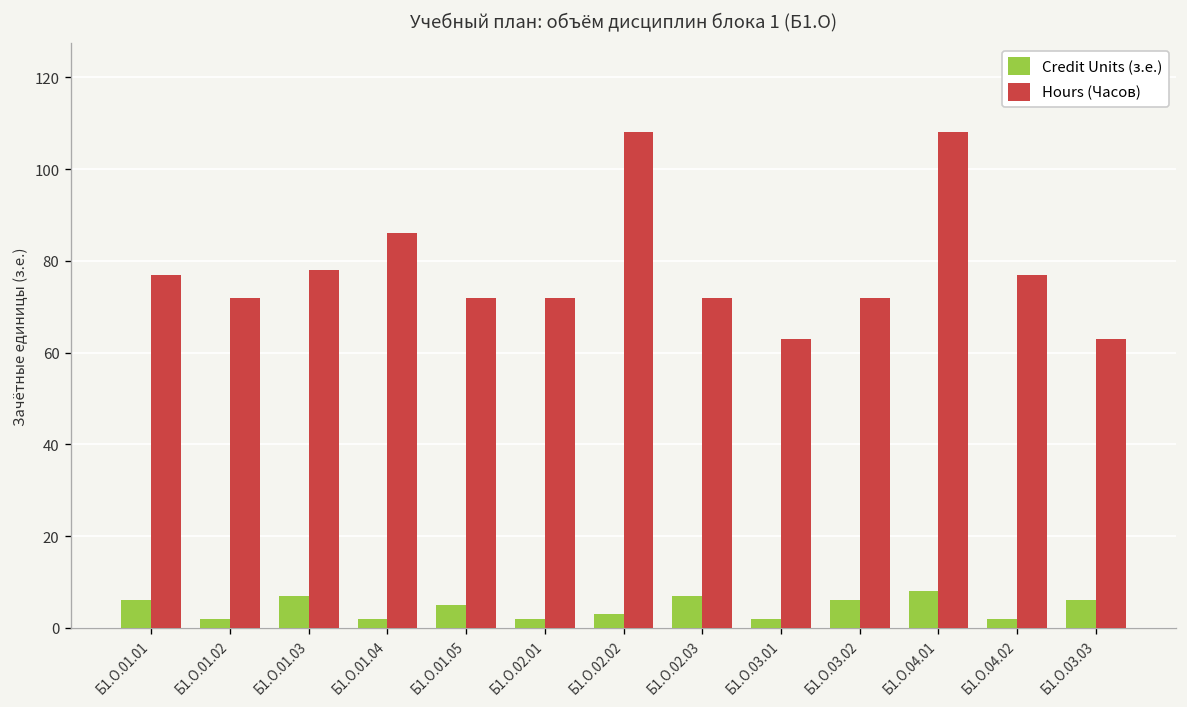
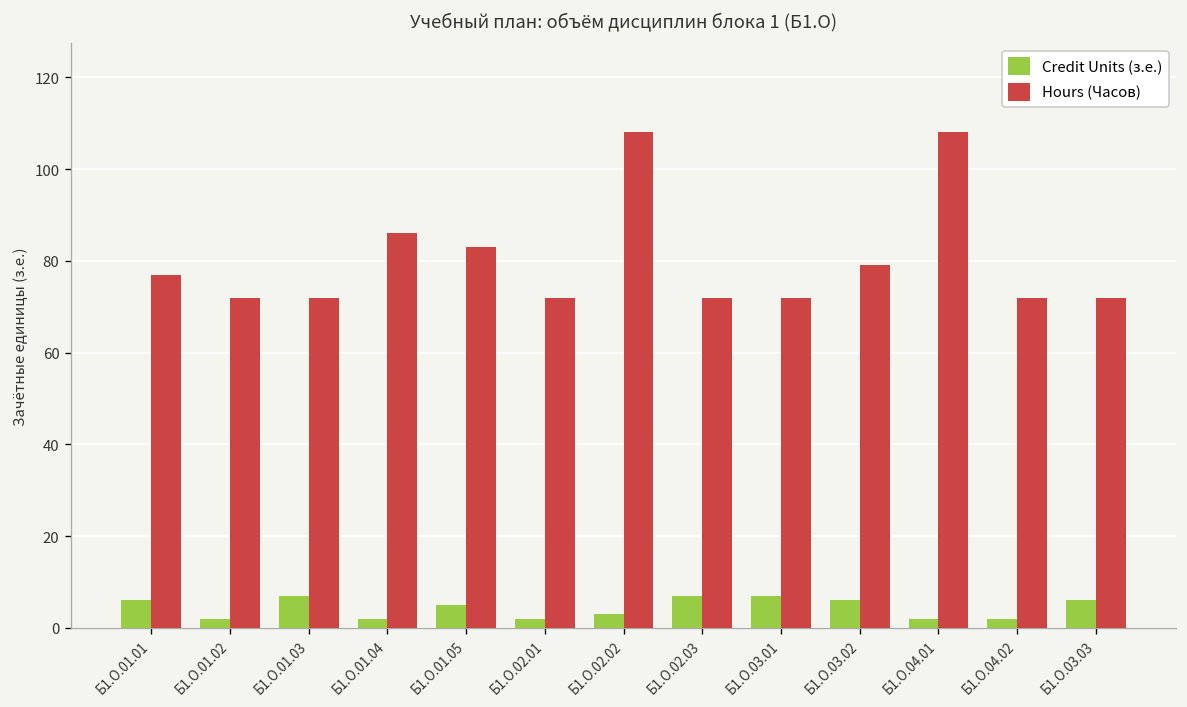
Hours (Часов), Б1.О.01.03: 78 -> 72
Hours (Часов), Б1.О.01.05: 72 -> 83
Credit Units (з.е.), Б1.О.03.01: 2 -> 7
Hours (Часов), Б1.О.03.01: 63 -> 72
Hours (Часов), Б1.О.03.02: 72 -> 79
Credit Units (з.е.), Б1.О.04.01: 8 -> 2
Hours (Часов), Б1.О.04.02: 77 -> 72
Hours (Часов), Б1.О.03.03: 63 -> 72
